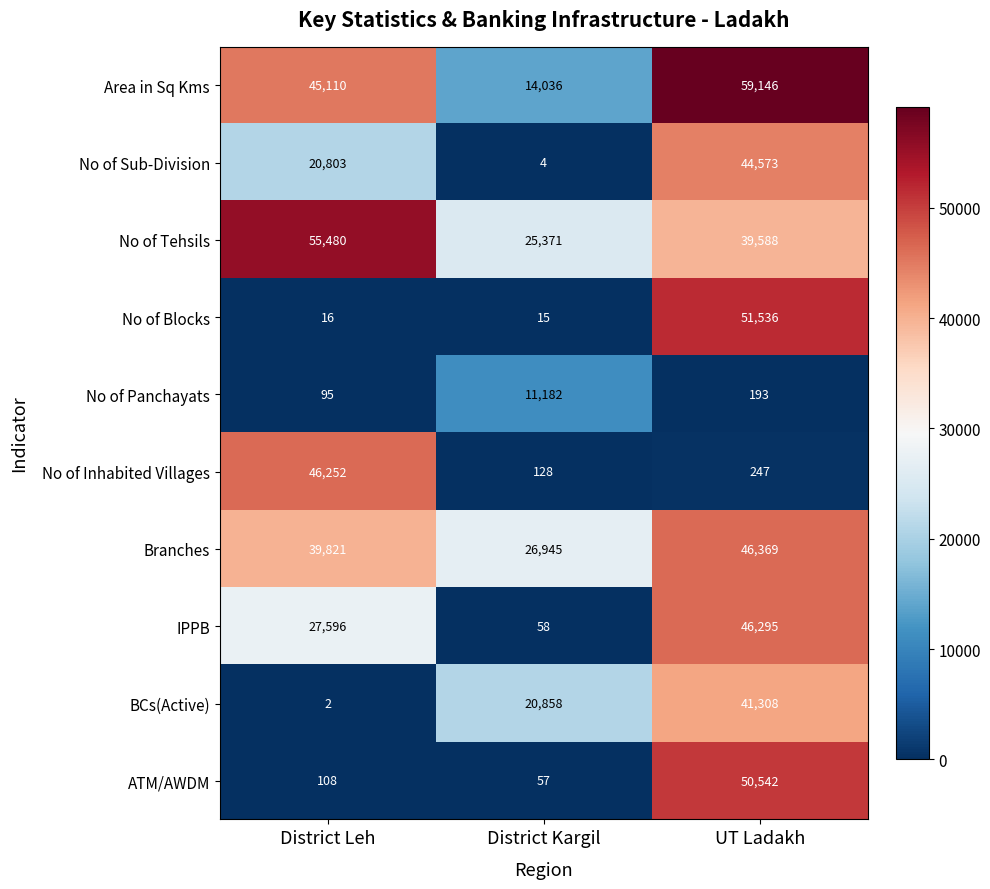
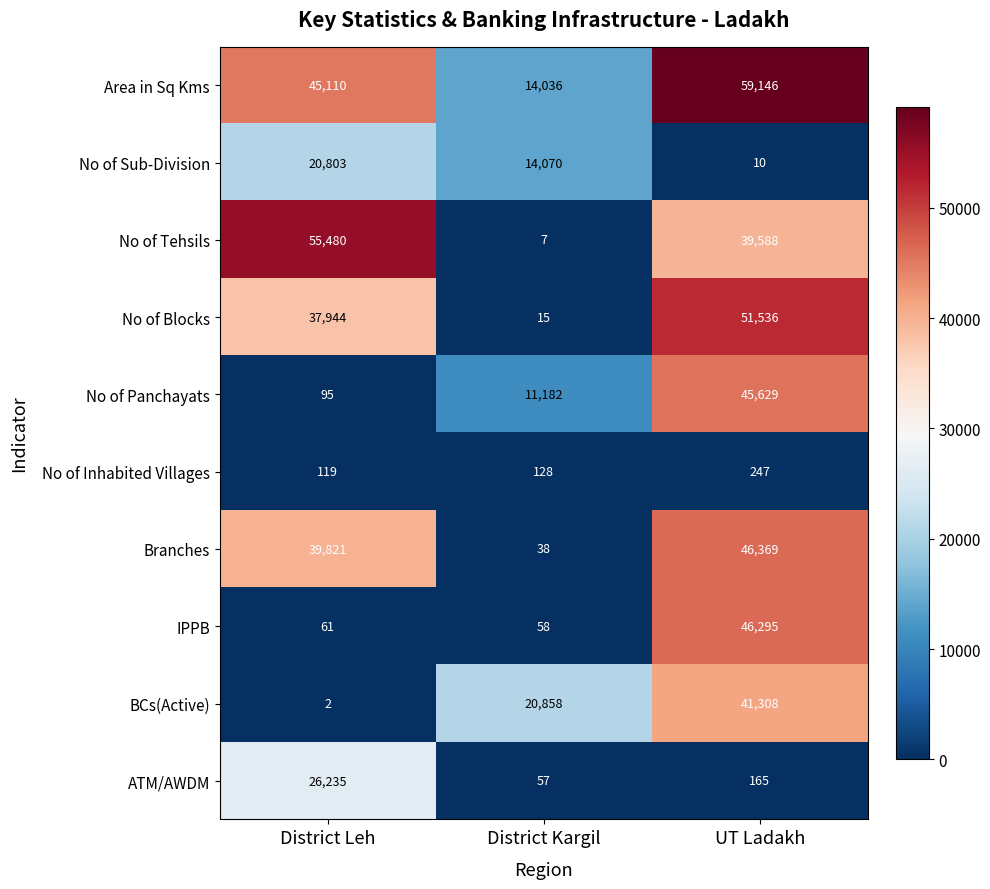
No of Sub-Division, District Kargil: 4 -> 14,070
No of Sub-Division, UT Ladakh: 44,573 -> 10
No of Tehsils, District Kargil: 25,371 -> 7
No of Blocks, District Leh: 16 -> 37,944
No of Panchayats, UT Ladakh: 193 -> 45,629
No of Inhabited Villages, District Leh: 46,252 -> 119
Branches, District Kargil: 26,945 -> 38
IPPB, District Leh: 27,596 -> 61
ATM/AWDM, District Leh: 108 -> 26,235
ATM/AWDM, UT Ladakh: 50,542 -> 165
